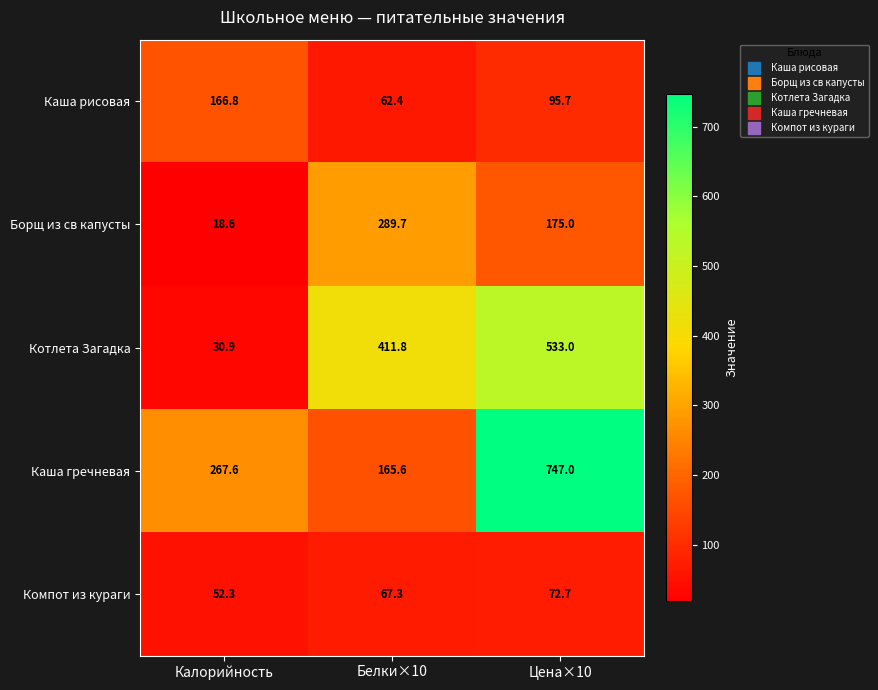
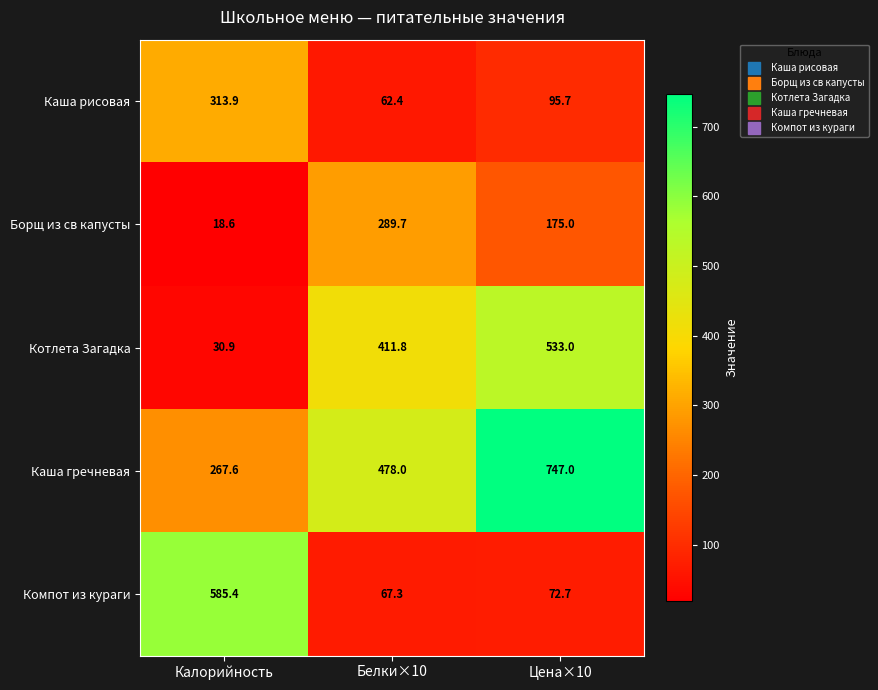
Каша рисовая, Калорийность: 166.8 -> 313.9
Каша гречневая, Белки×10: 165.6 -> 478.0
Компот из кураги, Калорийность: 52.3 -> 585.4
